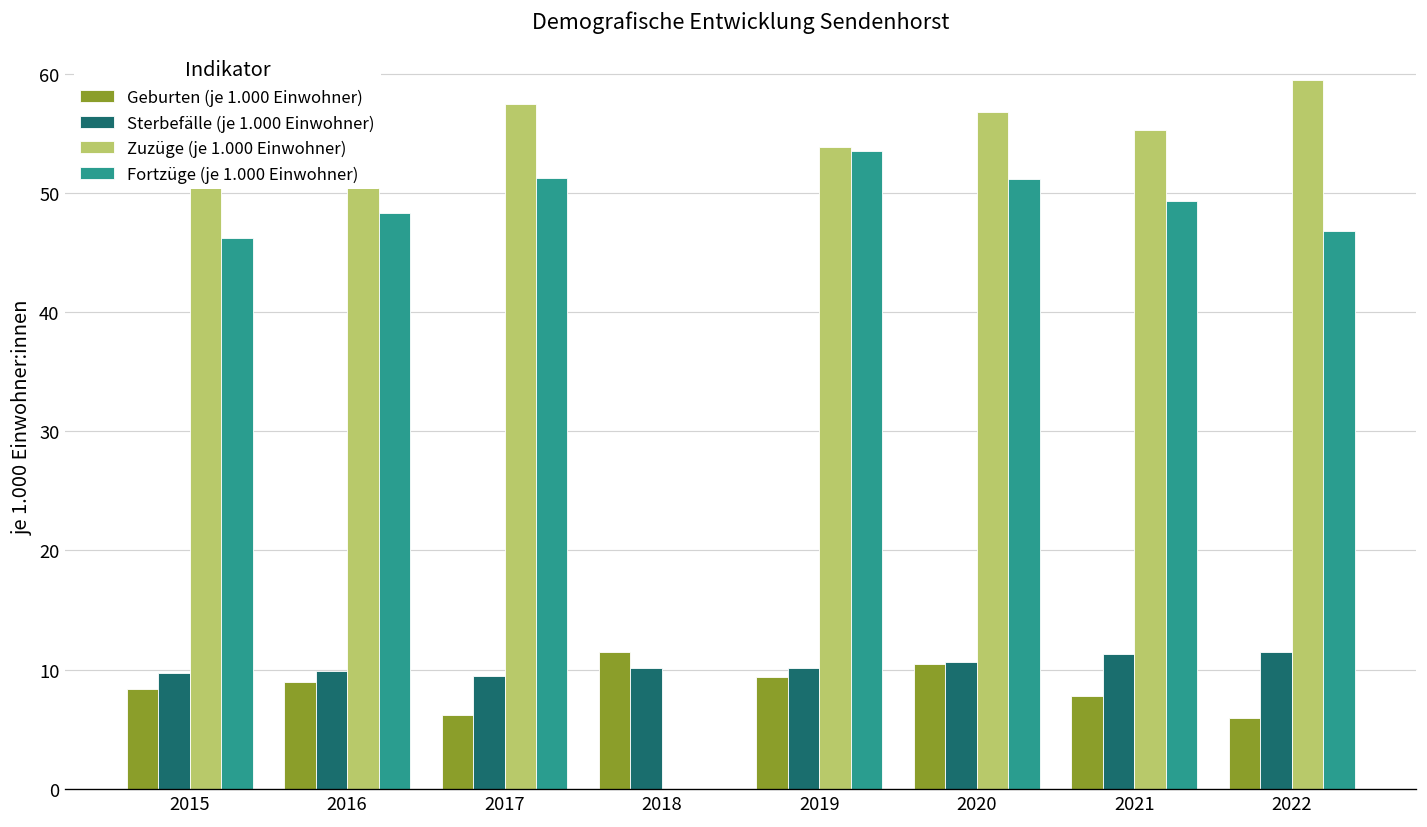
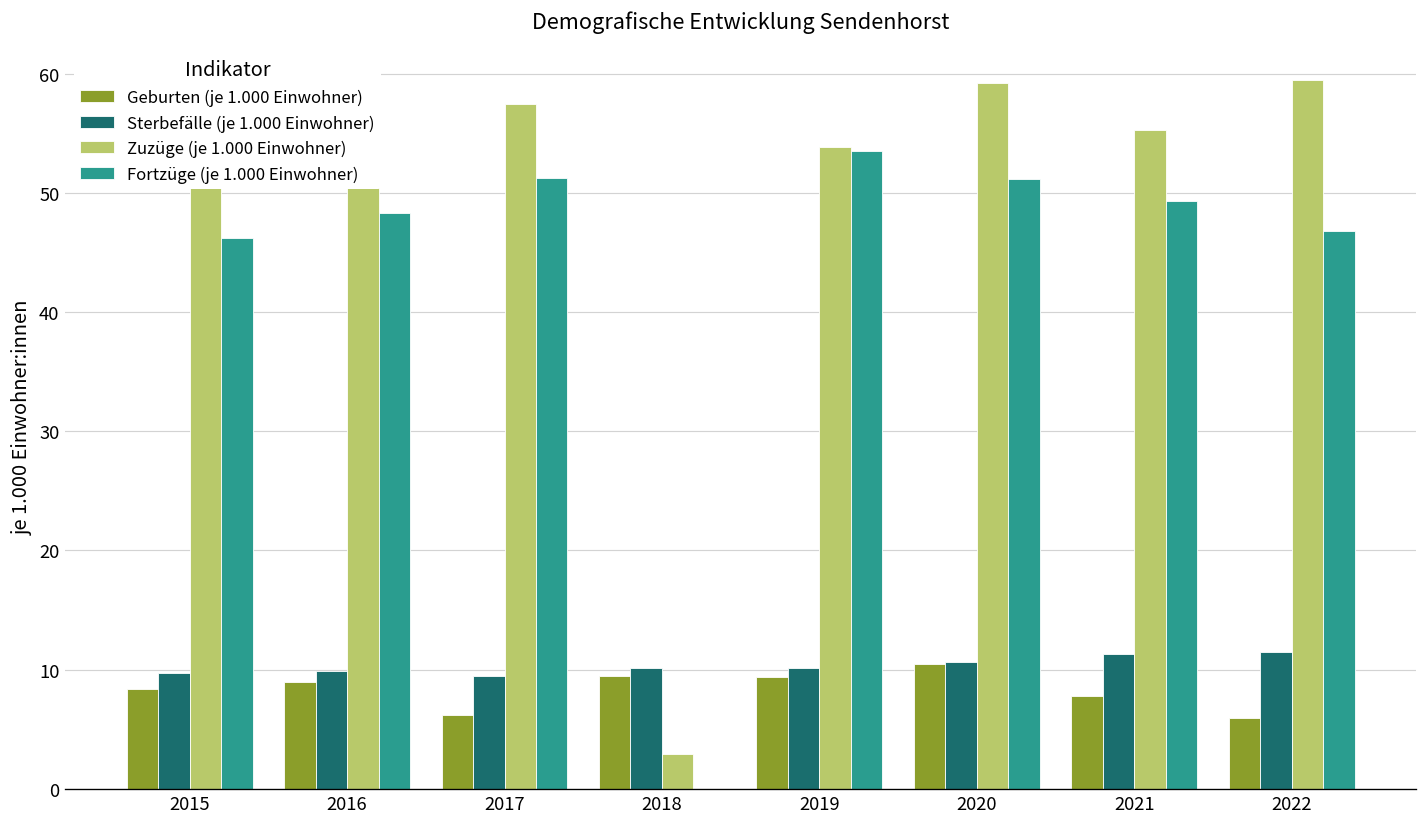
Geburten (je 1.000 Einwohner), 2018: 12 -> 10
Zuzüge (je 1.000 Einwohner), 2018: 0 -> 3
Zuzüge (je 1.000 Einwohner), 2020: 57 -> 59
